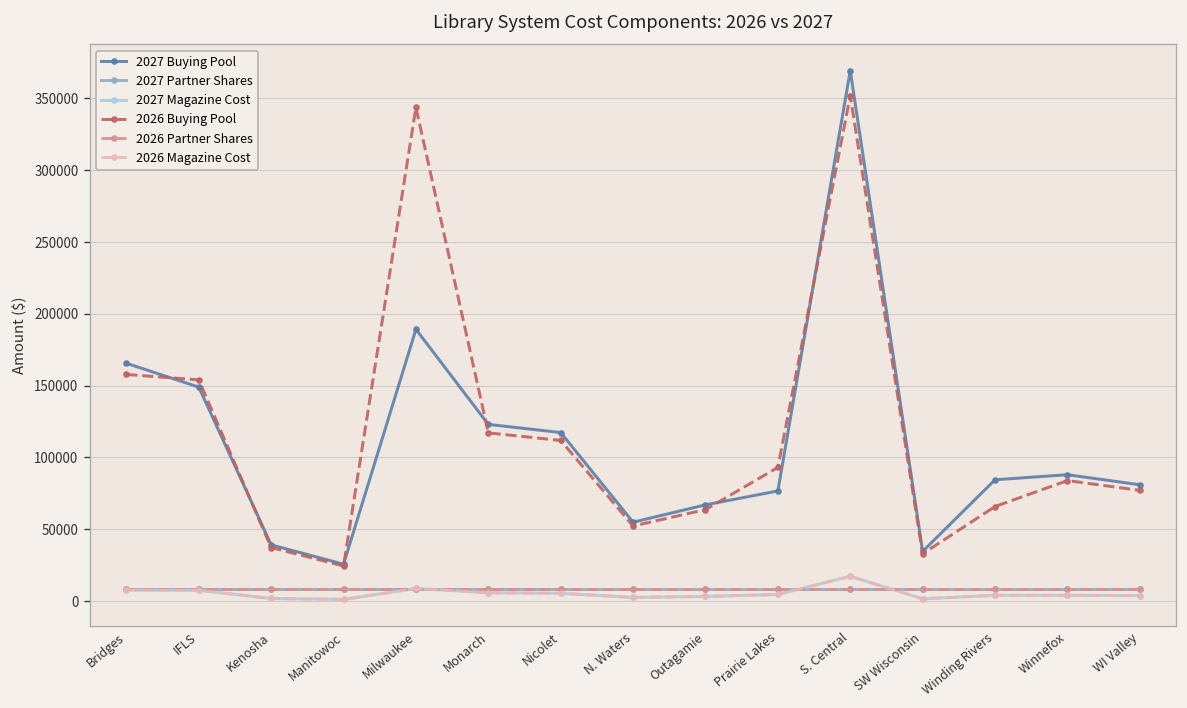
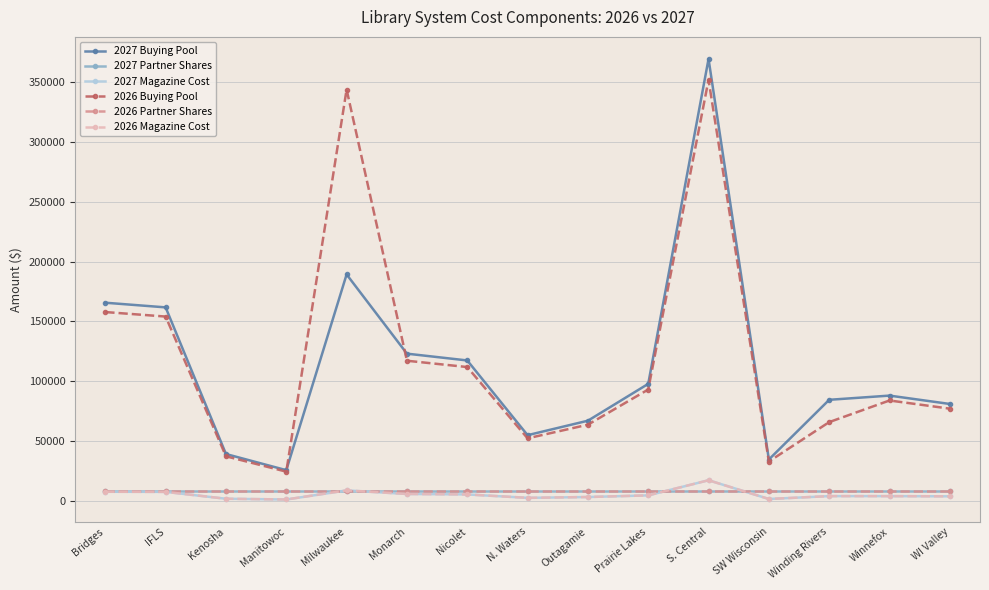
2027 Buying Pool, IFLS: 149000 -> 162000
2027 Buying Pool, Prairie Lakes: 77000 -> 98000
